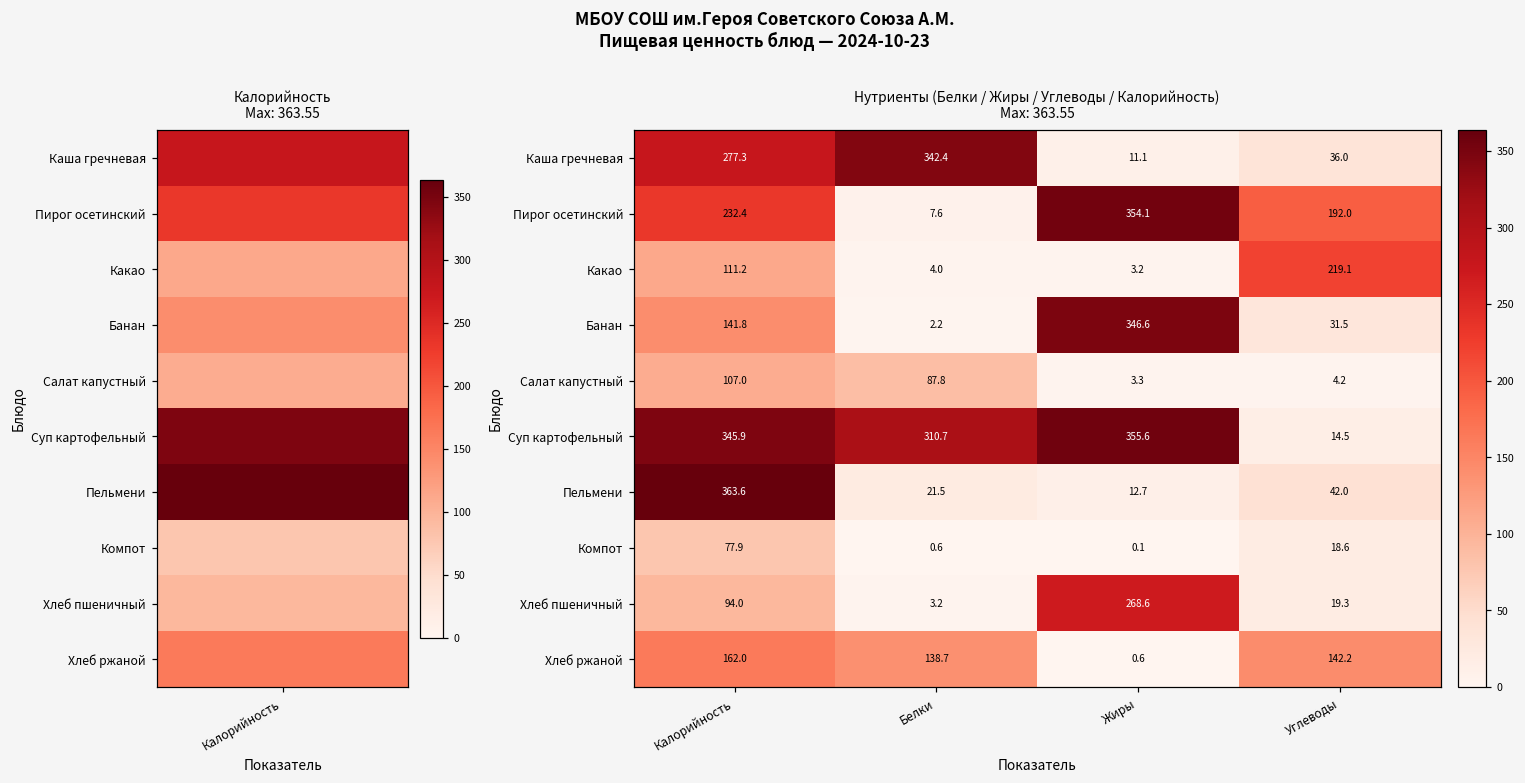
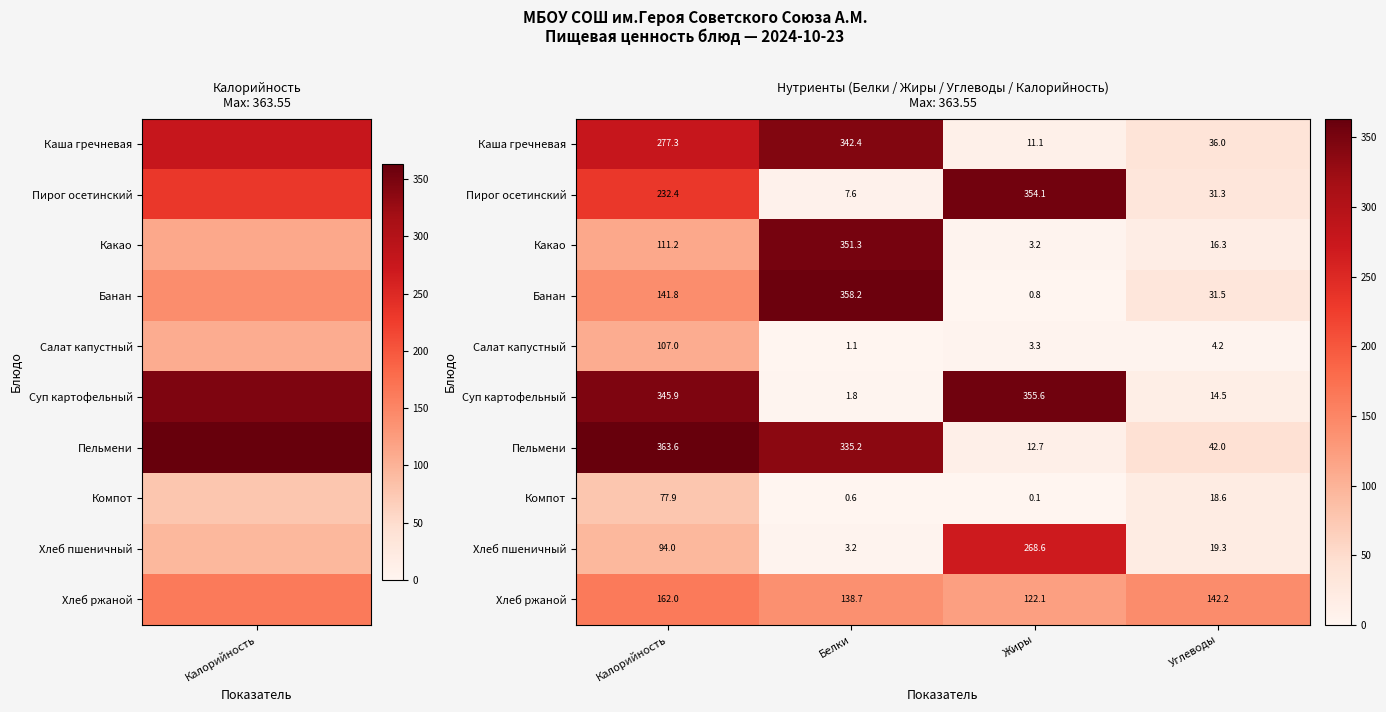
Нутриенты (Белки / Жиры / Углеводы / Калорийность) Max: 363.55, Пирог осетинский, Углеводы: 192.0 -> 31.3
Нутриенты (Белки / Жиры / Углеводы / Калорийность) Max: 363.55, Какао, Белки: 4.0 -> 351.3
Нутриенты (Белки / Жиры / Углеводы / Калорийность) Max: 363.55, Какао, Углеводы: 219.1 -> 16.3
Нутриенты (Белки / Жиры / Углеводы / Калорийность) Max: 363.55, Банан, Белки: 2.2 -> 358.2
Нутриенты (Белки / Жиры / Углеводы / Калорийность) Max: 363.55, Банан, Жиры: 346.6 -> 0.8
Нутриенты (Белки / Жиры / Углеводы / Калорийность) Max: 363.55, Салат капустный, Белки: 87.8 -> 1.1
Нутриенты (Белки / Жиры / Углеводы / Калорийность) Max: 363.55, Суп картофельный, Белки: 310.7 -> 1.8
Нутриенты (Белки / Жиры / Углеводы / Калорийность) Max: 363.55, Пельмени, Белки: 21.5 -> 335.2
Нутриенты (Белки / Жиры / Углеводы / Калорийность) Max: 363.55, Хлеб ржаной, Жиры: 0.6 -> 122.1
